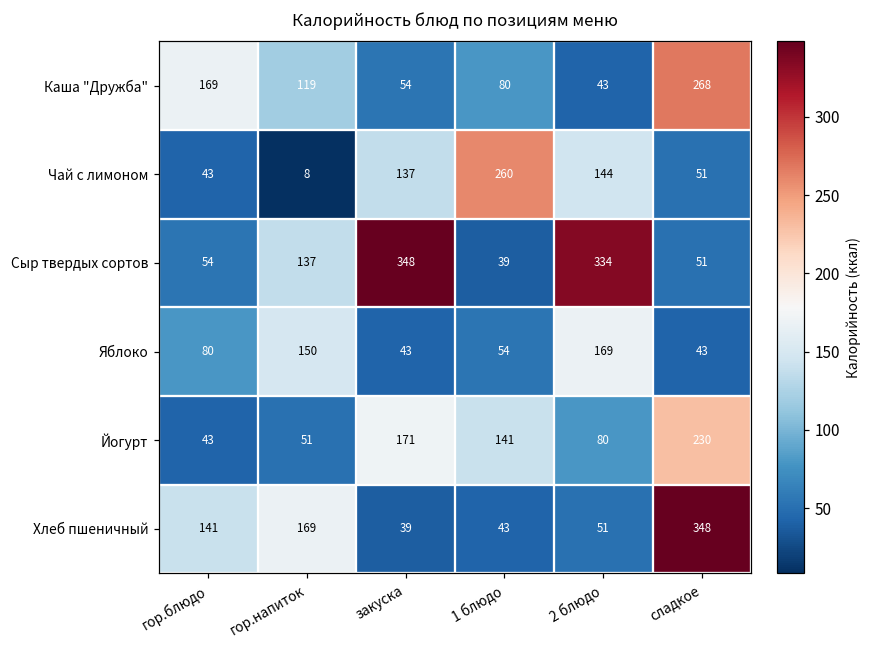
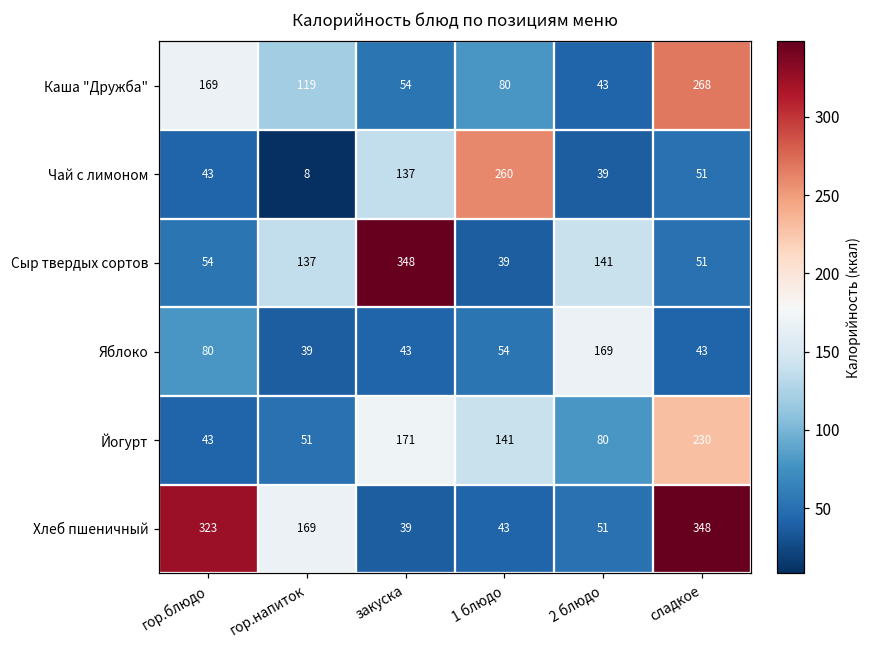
Чай с лимоном, 2 блюдо: 144 -> 39
Сыр твердых сортов, 2 блюдо: 334 -> 141
Яблоко, гор.напиток: 150 -> 39
Хлеб пшеничный, гор.блюдо: 141 -> 323
